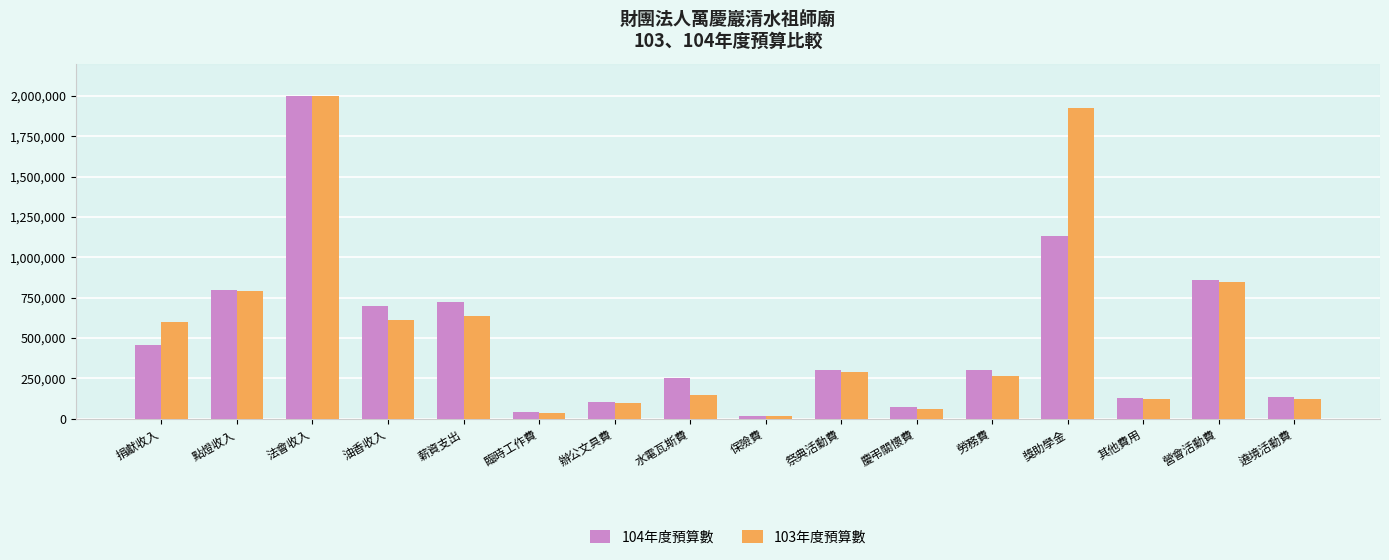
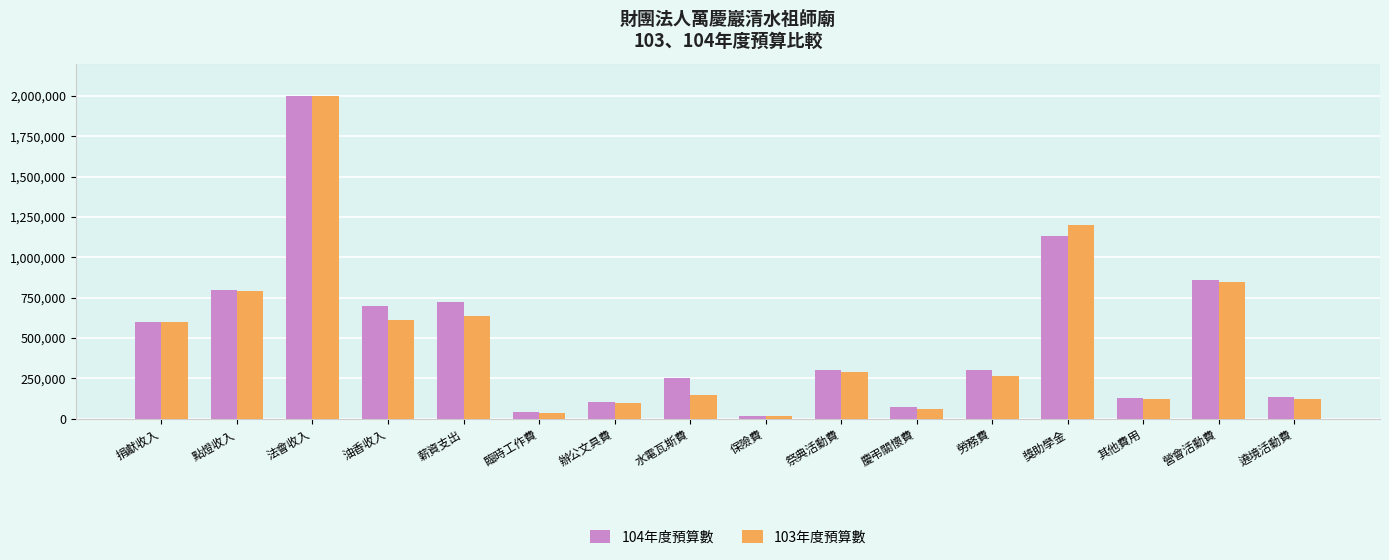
104年度預算數, 捐獻收入: 460,000 -> 600,000
103年度預算數, 獎助學金: 1,930,000 -> 1,200,000
